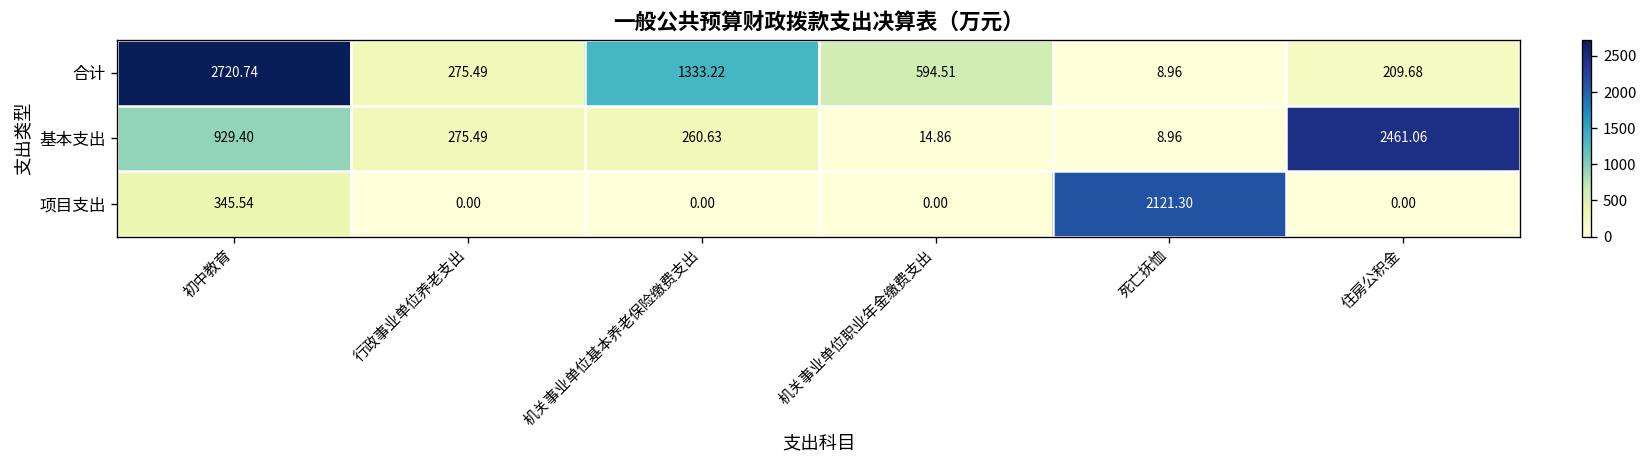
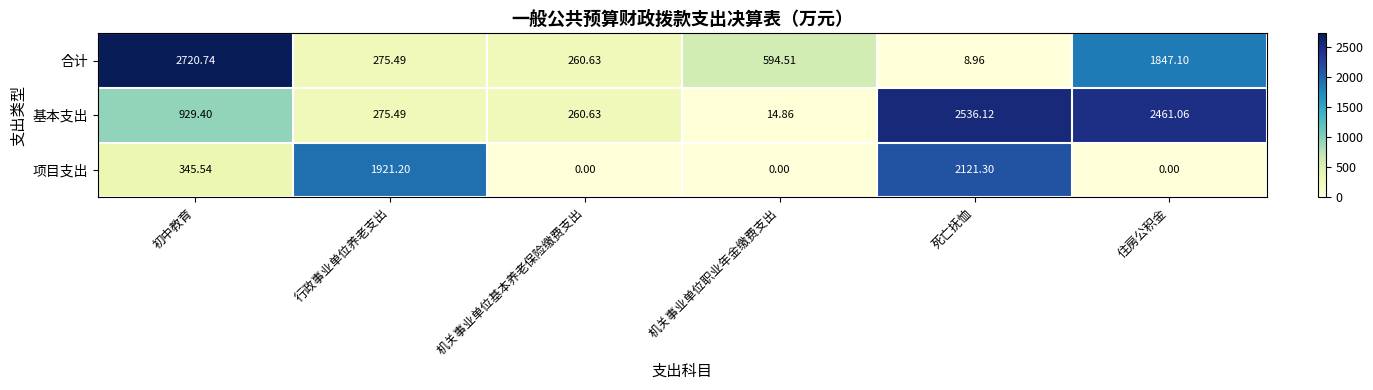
合计, 机关事业单位基本养老保险缴费支出: 1333.22 -> 260.63
合计, 住房公积金: 209.68 -> 1847.10
基本支出, 死亡抚恤: 8.96 -> 2536.12
项目支出, 行政事业单位养老支出: 0.00 -> 1921.20
